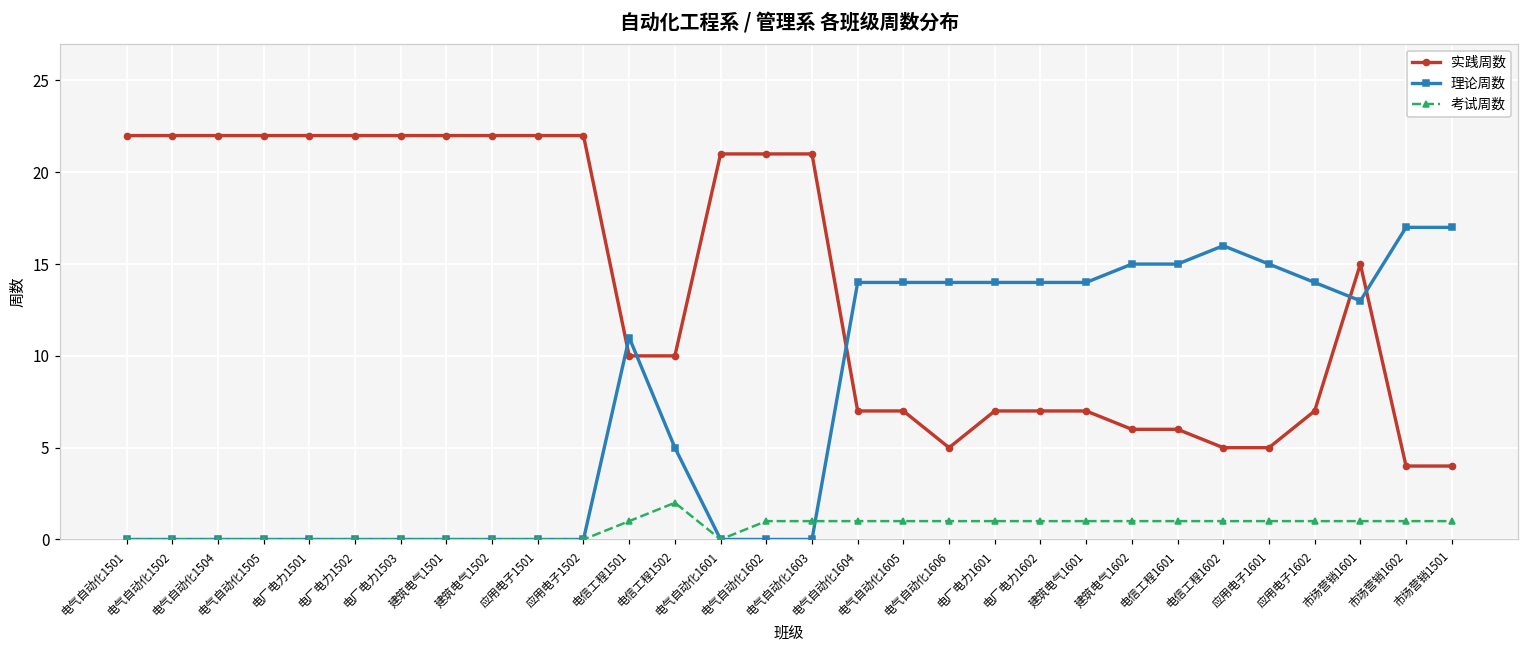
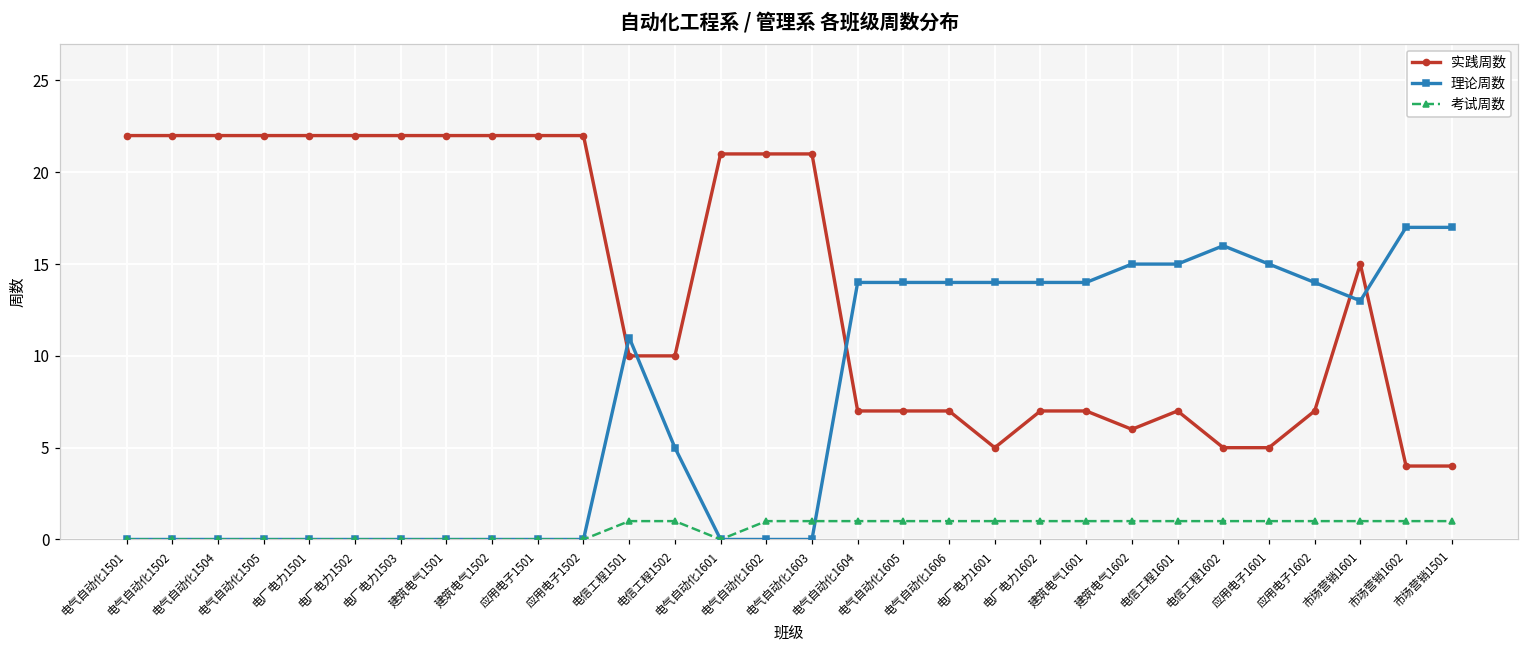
考试周数, 电信工程1502: 2 -> 1
实践周数, 电气自动化1606: 5 -> 7
实践周数, 电厂电力1601: 7 -> 5
实践周数, 电信工程1601: 6 -> 7
